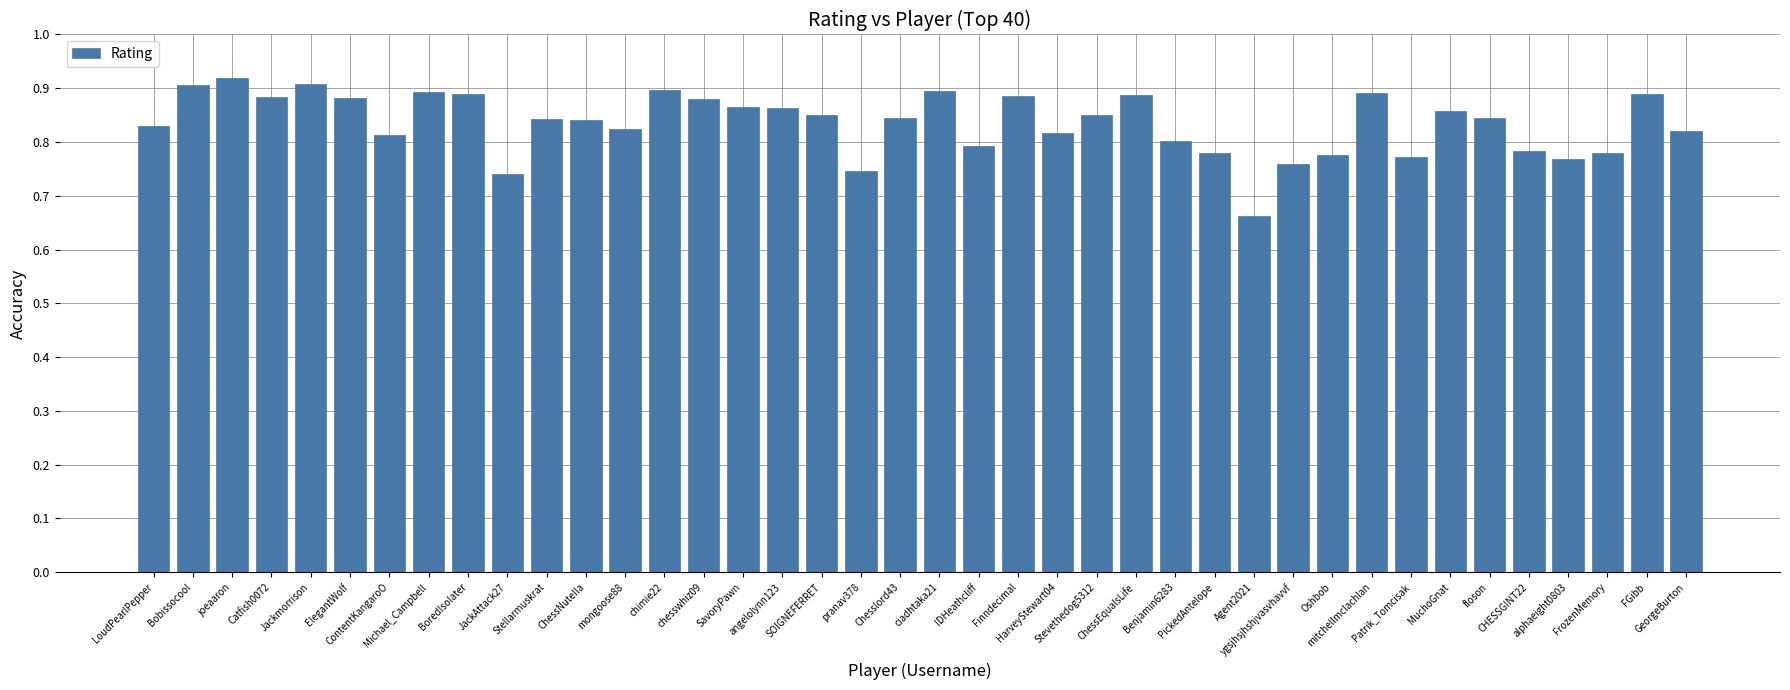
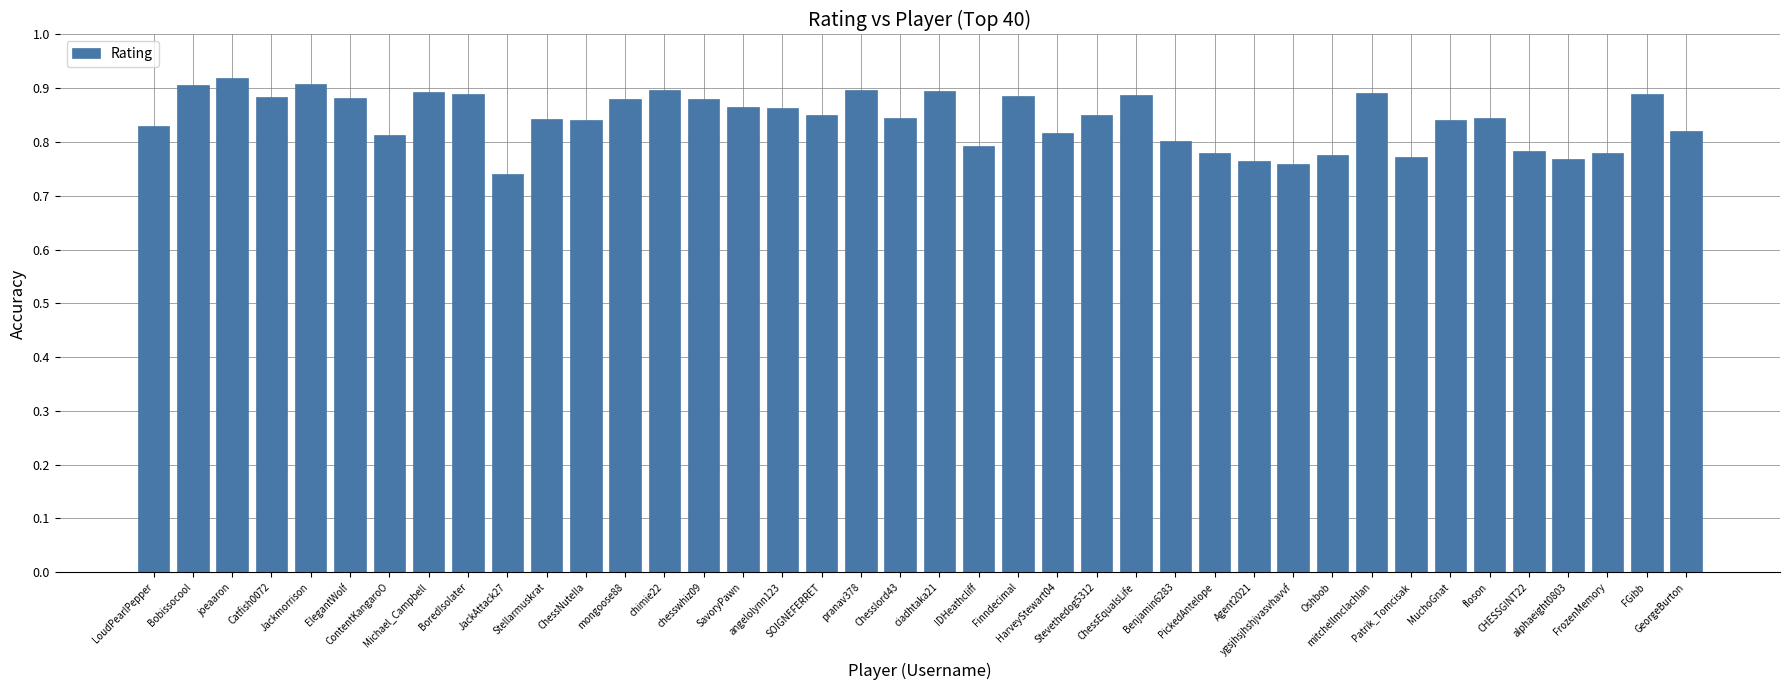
mongoose88: 0.82 -> 0.88
pranav378: 0.75 -> 0.90
Agent2021: 0.66 -> 0.77
MuchoGnat: 0.86 -> 0.84
